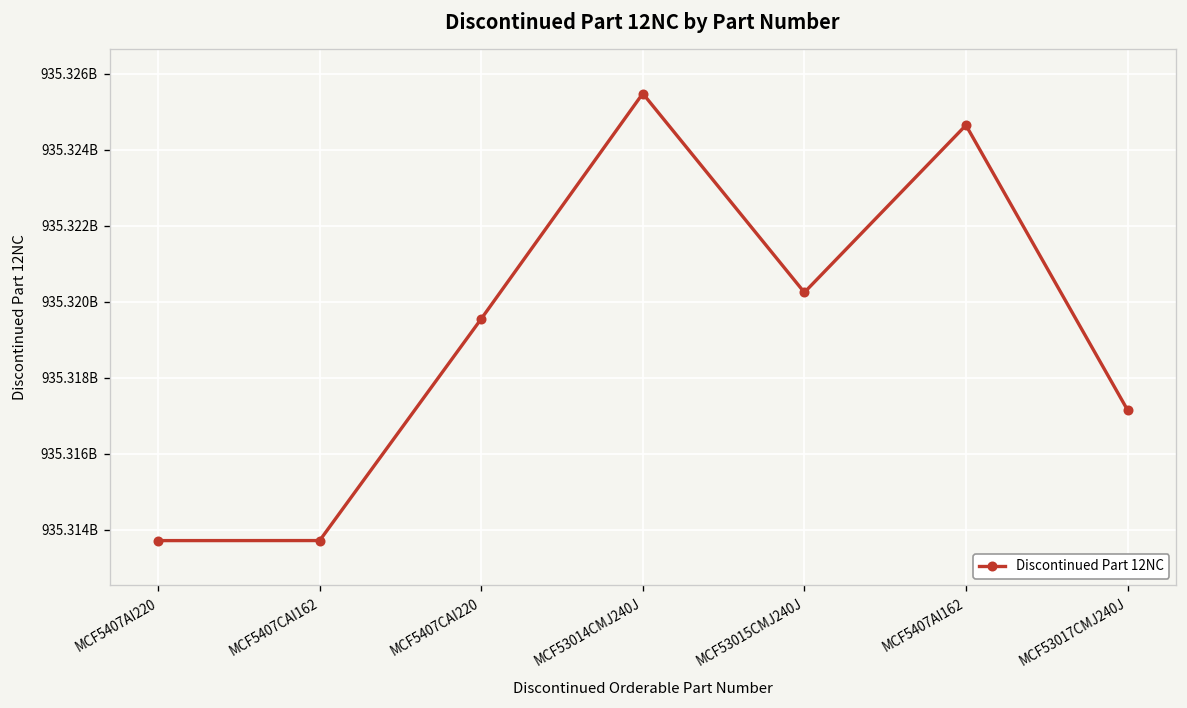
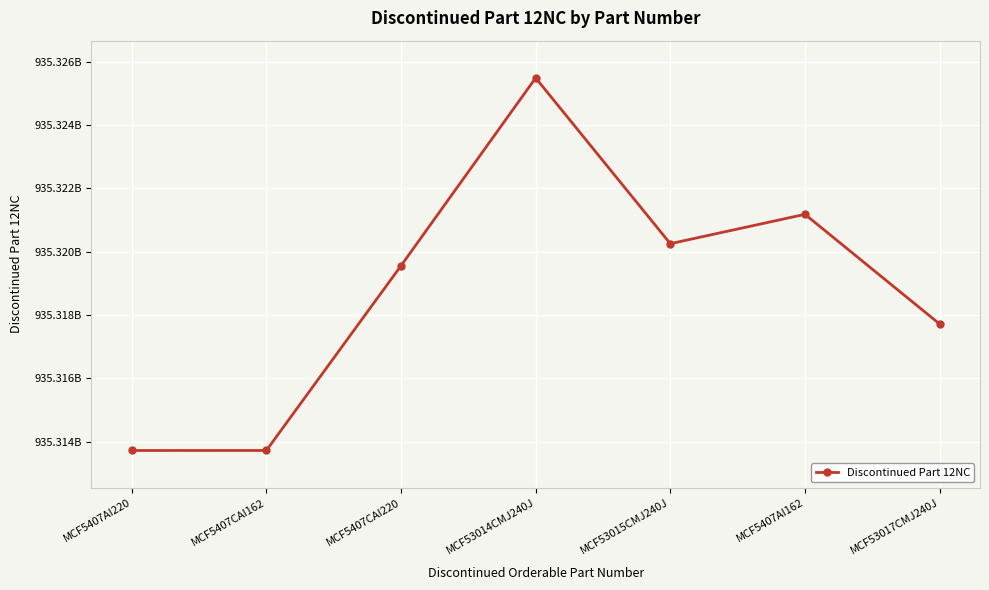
MCF5407AI162: 935324700000 -> 935321200000
MCF53017CMJ240J: 935317200000 -> 935317700000
